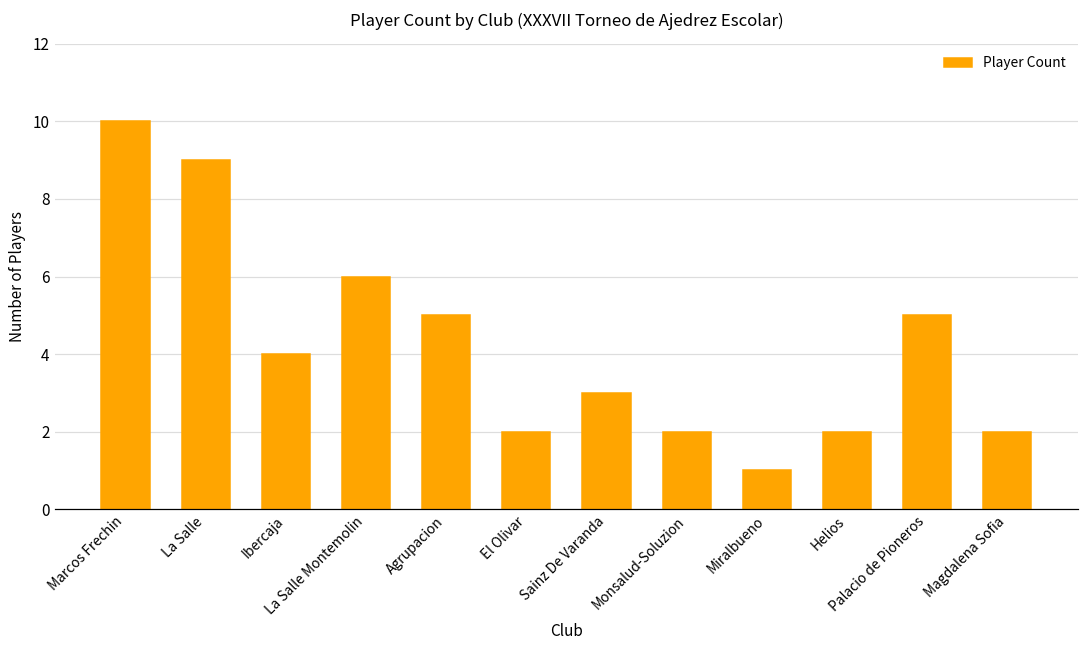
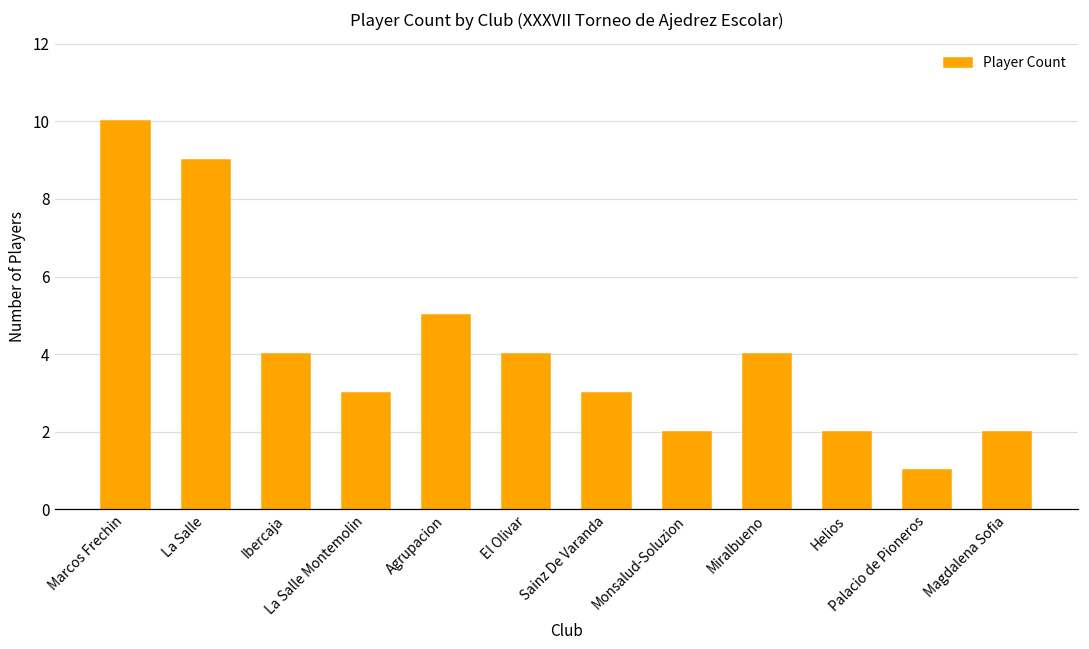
La Salle Montemolin: 6 -> 3
El Olivar: 2 -> 4
Miralbueno: 1 -> 4
Palacio de Pioneros: 5 -> 1
